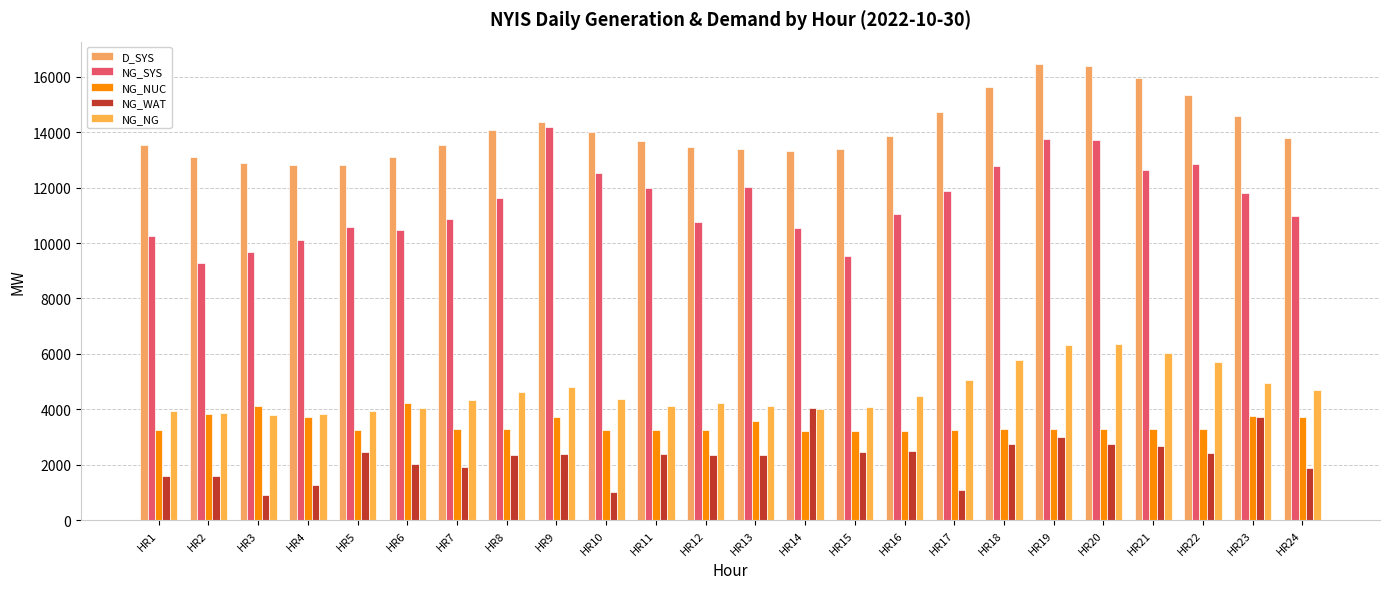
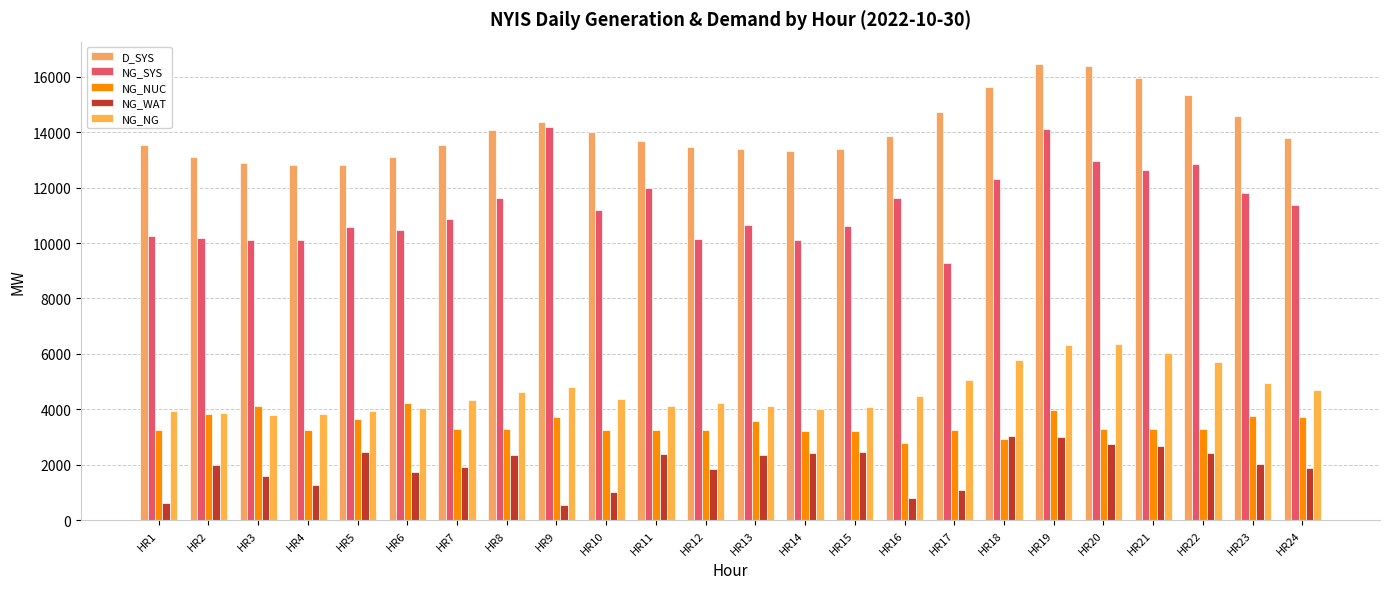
NG_WAT, HR1: 1600 -> 600
NG_SYS, HR2: 9300 -> 10200
NG_WAT, HR2: 1600 -> 2000
NG_SYS, HR3: 9700 -> 10100
NG_WAT, HR3: 900 -> 1600
NG_NUC, HR4: 3700 -> 3200
NG_NUC, HR5: 3200 -> 3700
NG_WAT, HR6: 2000 -> 1700
NG_WAT, HR9: 2400 -> 500
NG_SYS, HR10: 12500 -> 11200
NG_SYS, HR12: 10800 -> 10200
NG_WAT, HR12: 2300 -> 1800
NG_SYS, HR13: 12000 -> 10700
NG_SYS, HR14: 10500 -> 10100
NG_WAT, HR14: 4000 -> 2400
NG_SYS, HR15: 9500 -> 10600
NG_SYS, HR16: 11100 -> 11600
NG_NUC, HR16: 3200 -> 2800
NG_WAT, HR16: 2500 -> 800
NG_SYS, HR17: 11900 -> 9300
NG_SYS, HR18: 12800 -> 12300
NG_NUC, HR18: 3300 -> 2900
NG_WAT, HR18: 2700 -> 3000
NG_SYS, HR19: 13800 -> 14100
NG_NUC, HR19: 3300 -> 4000
NG_SYS, HR20: 13700 -> 13000
NG_WAT, HR23: 3700 -> 2000
NG_SYS, HR24: 11000 -> 11400
